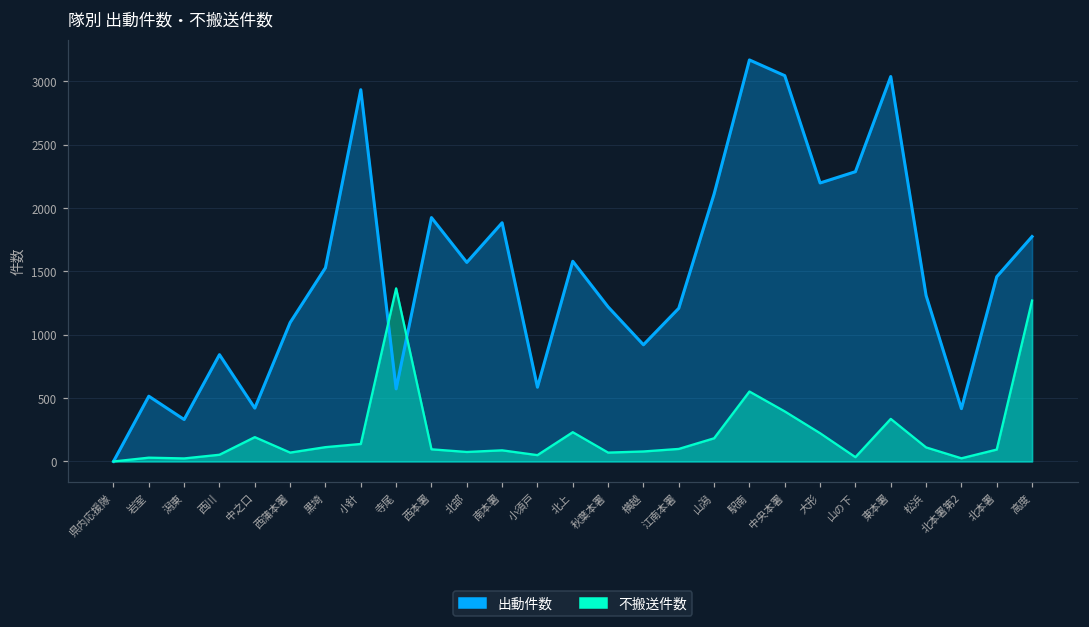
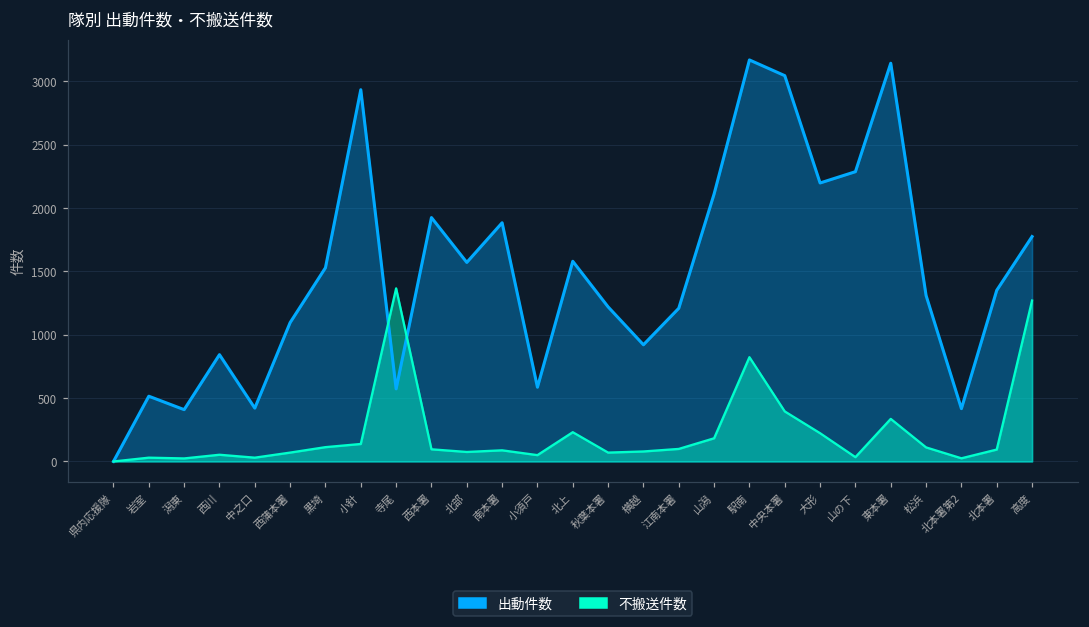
出動件数, 潟東: 330 -> 410
不搬送件数, 中之口: 190 -> 30
不搬送件数, 駅南: 550 -> 820
出動件数, 東本署: 3040 -> 3140
出動件数, 北本署: 1460 -> 1350
